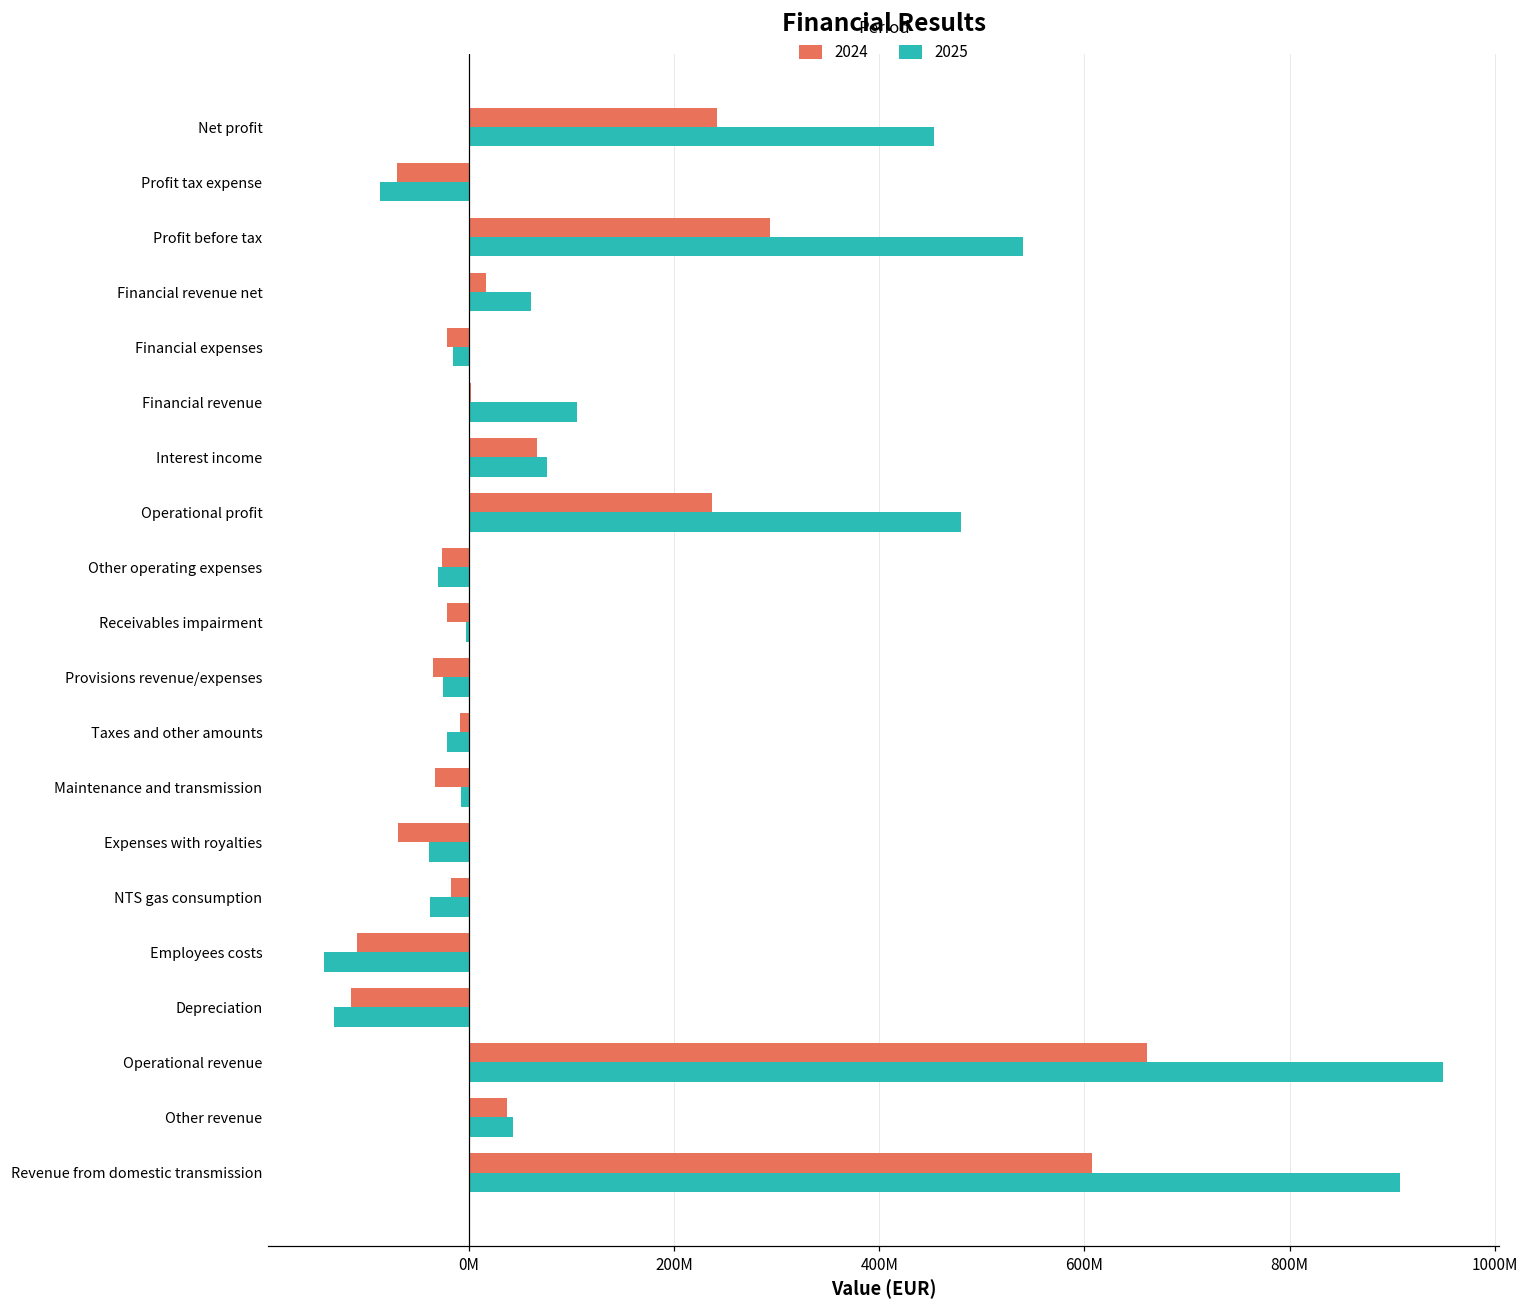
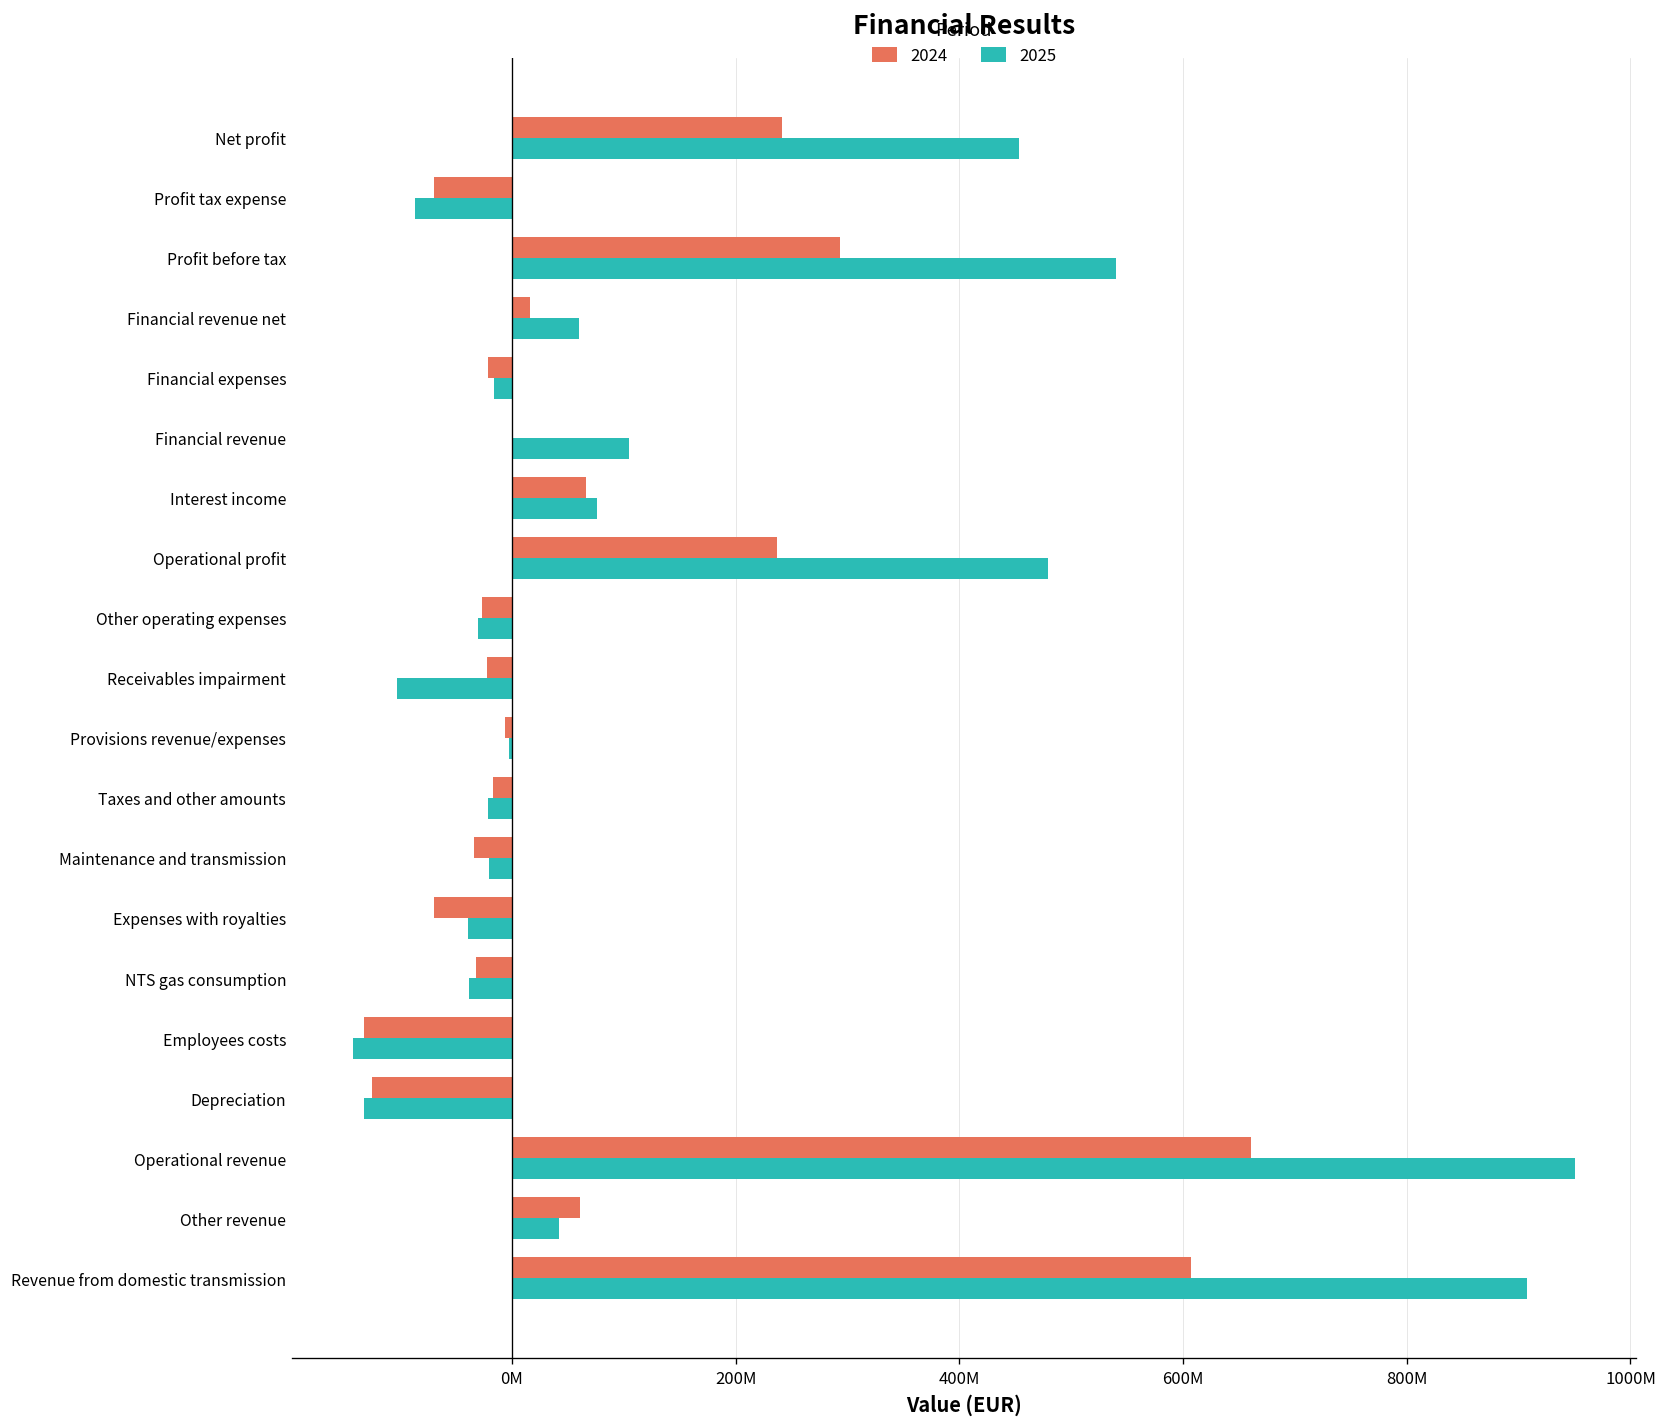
2025, Receivables impairment: 0 -> -100000000
2024, Provisions revenue/expenses: -40000000 -> -10000000
2025, Provisions revenue/expenses: -30000000 -> 0
2024, Taxes and other amounts: -10000000 -> -20000000
2025, Maintenance and transmission: -10000000 -> -20000000
2024, NTS gas consumption: -20000000 -> -30000000
2024, Employees costs: -110000000 -> -130000000
2024, Depreciation: -115000000 -> -125000000
2024, Other revenue: 40000000 -> 60000000
